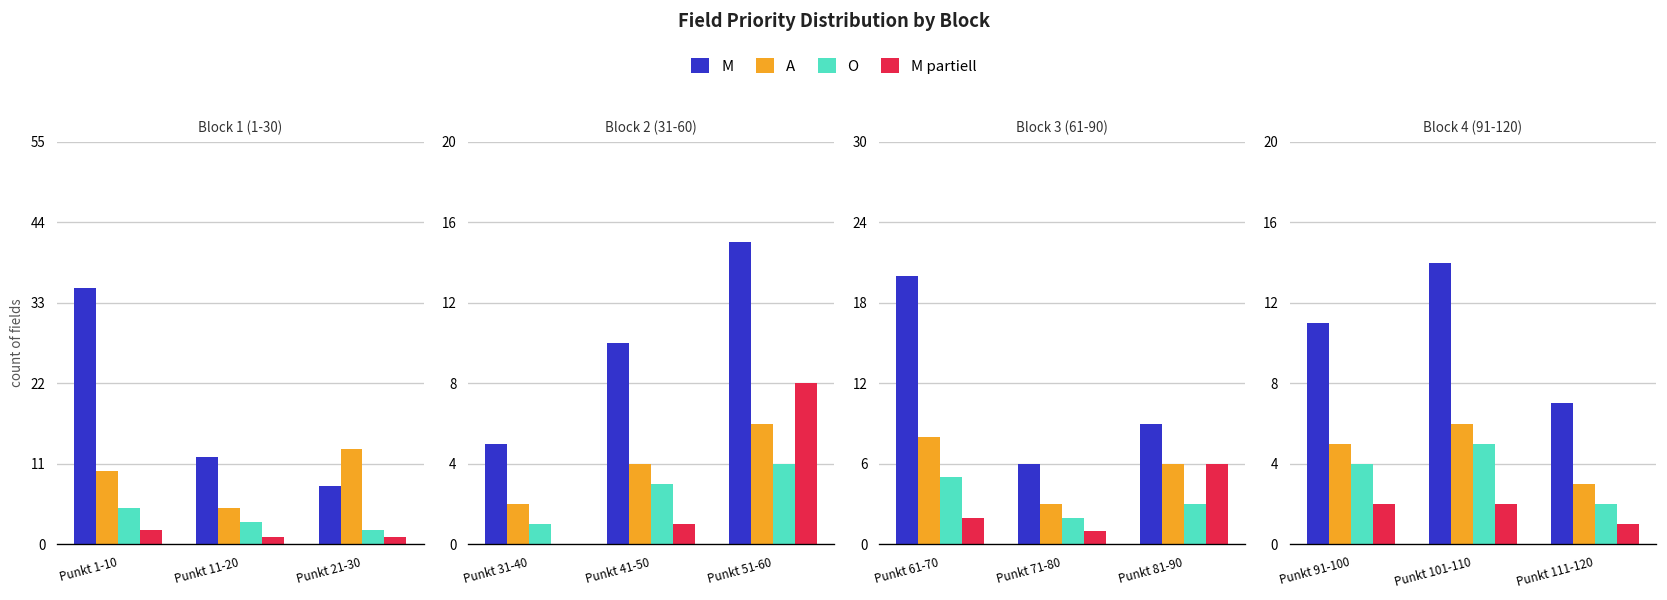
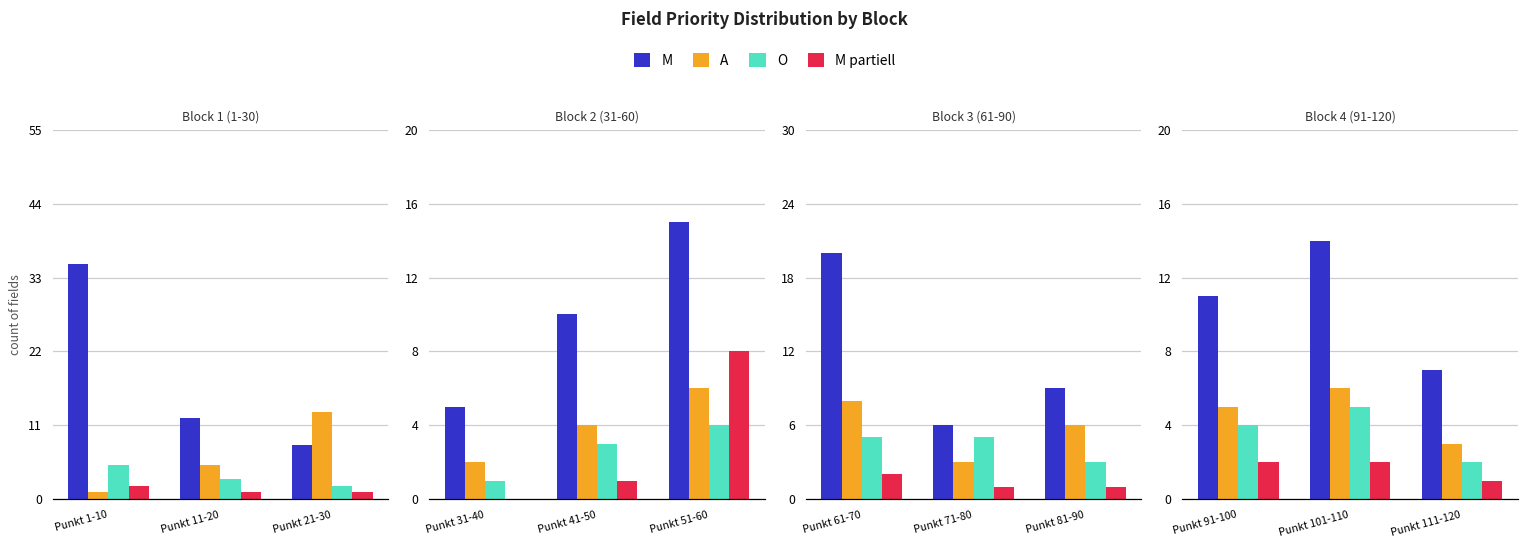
Block 1 (1-30), A, Punkt 1-10: 10 -> 1
Block 3 (61-90), O, Punkt 71-80: 2 -> 5
Block 3 (61-90), M partiell, Punkt 81-90: 6 -> 1
